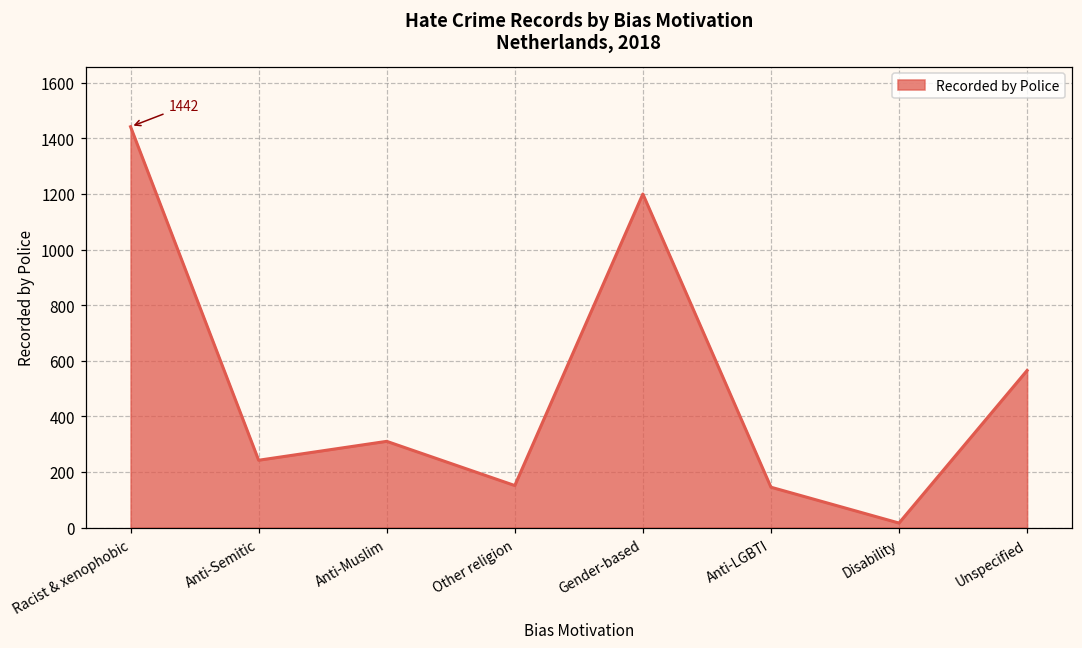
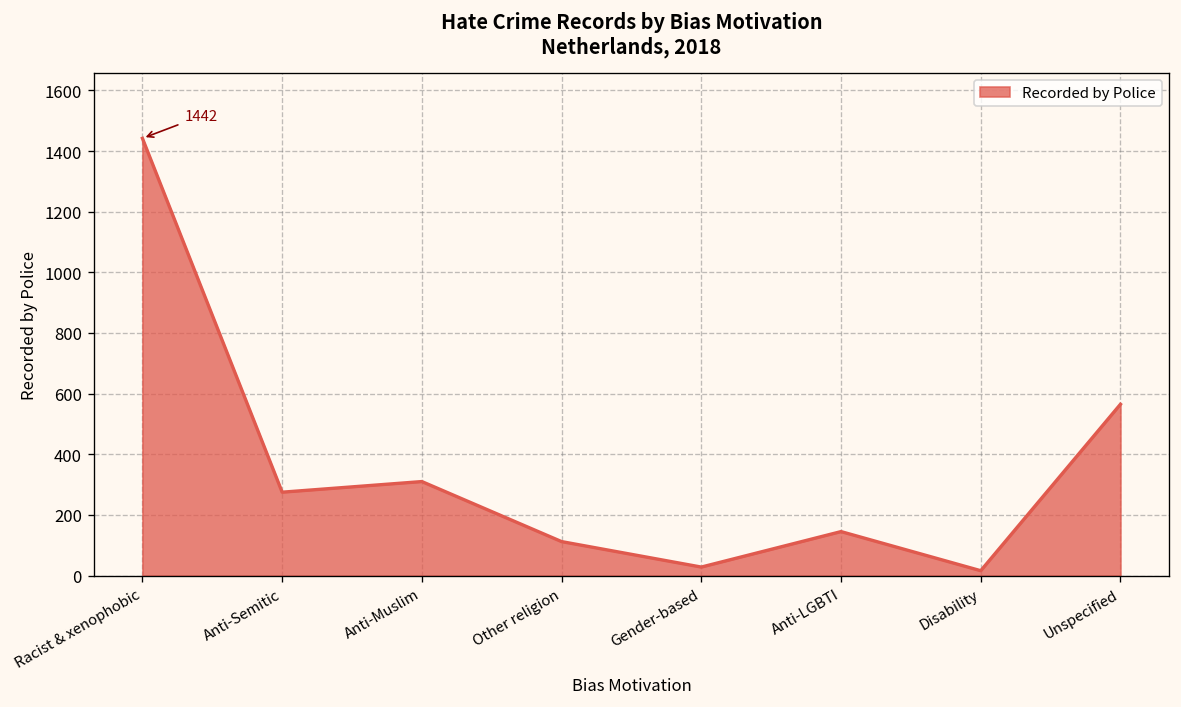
Anti-Semitic: 240 -> 280
Other religion: 150 -> 110
Gender-based: 1200 -> 30
